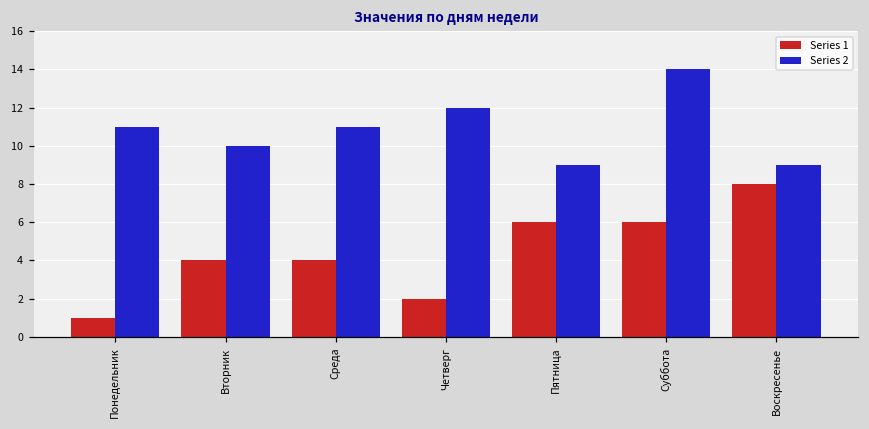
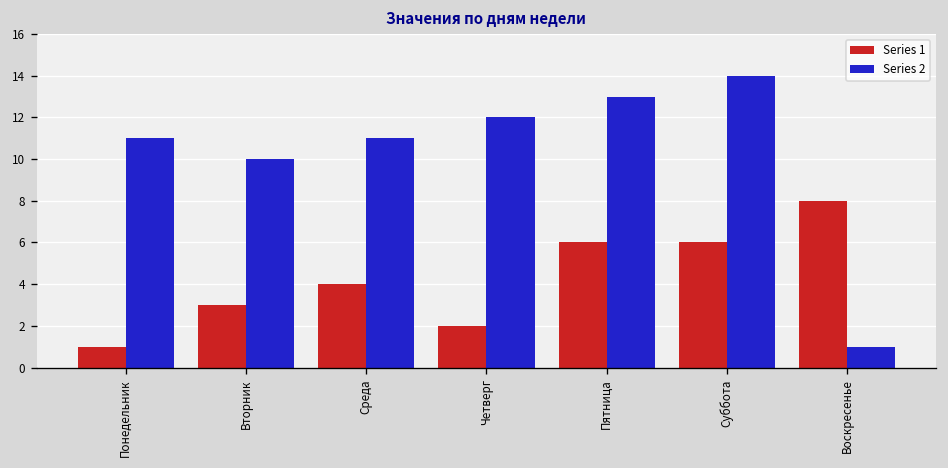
Series 1, Вторник: 4 -> 3
Series 2, Пятница: 9 -> 13
Series 2, Воскресенье: 9 -> 1
